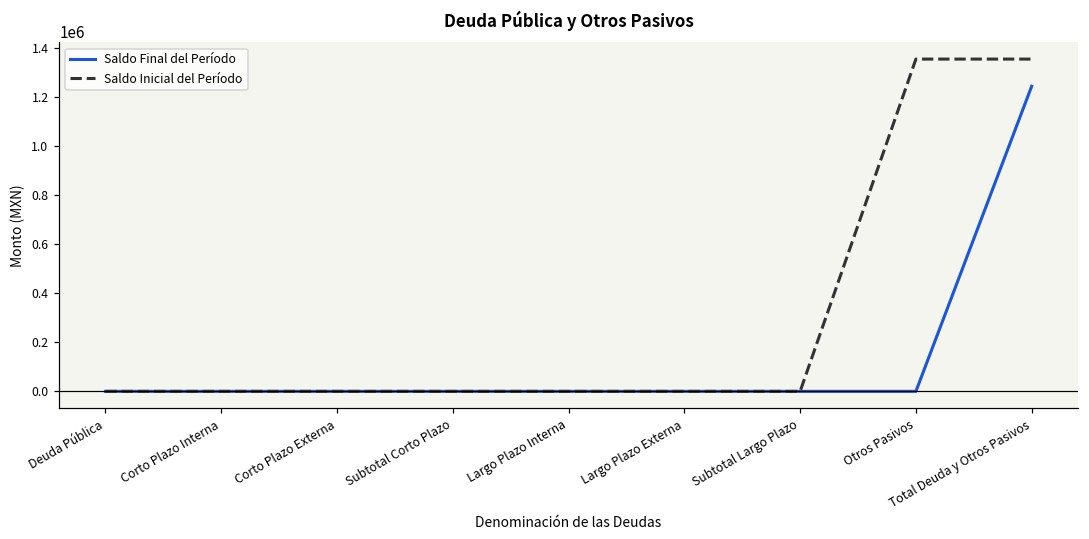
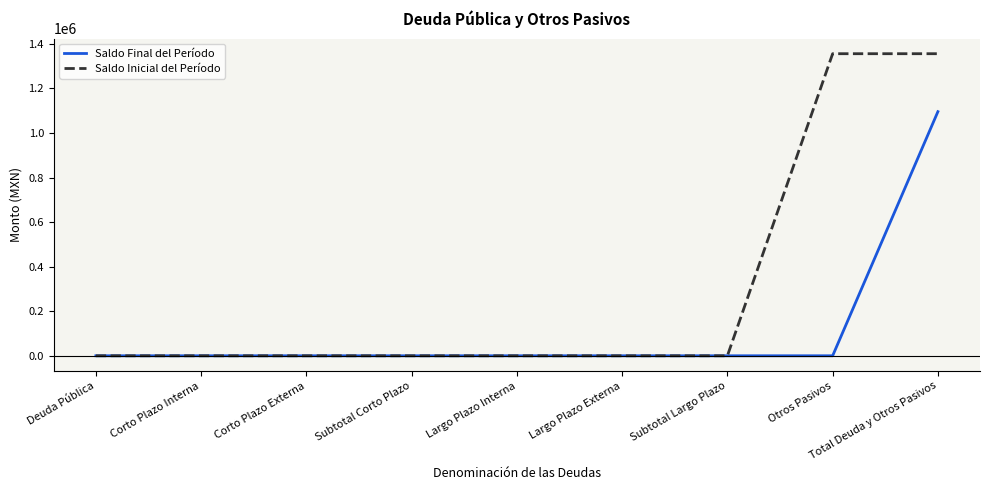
Saldo Final del Período, Total Deuda y Otros Pasivos: 1250000 -> 1100000
